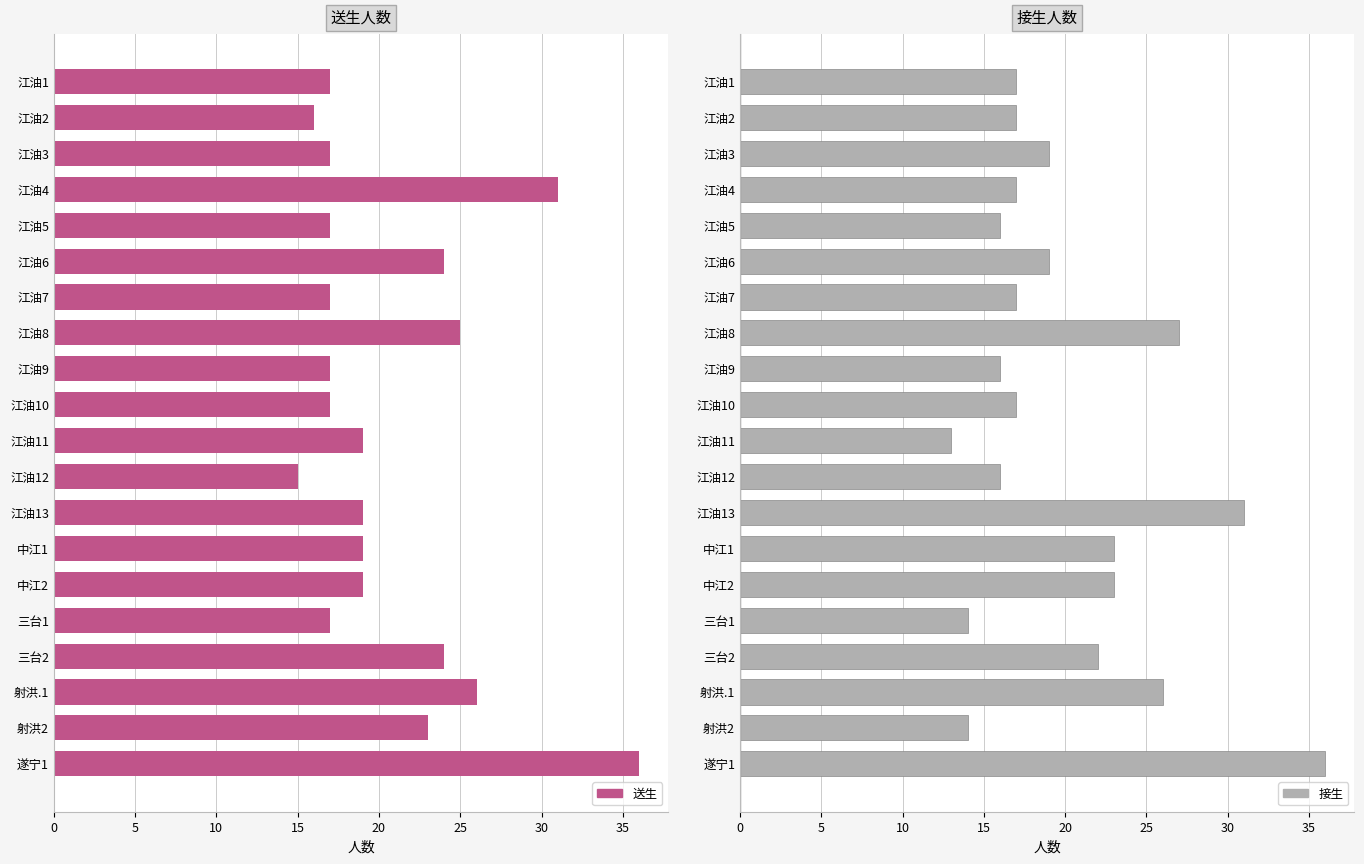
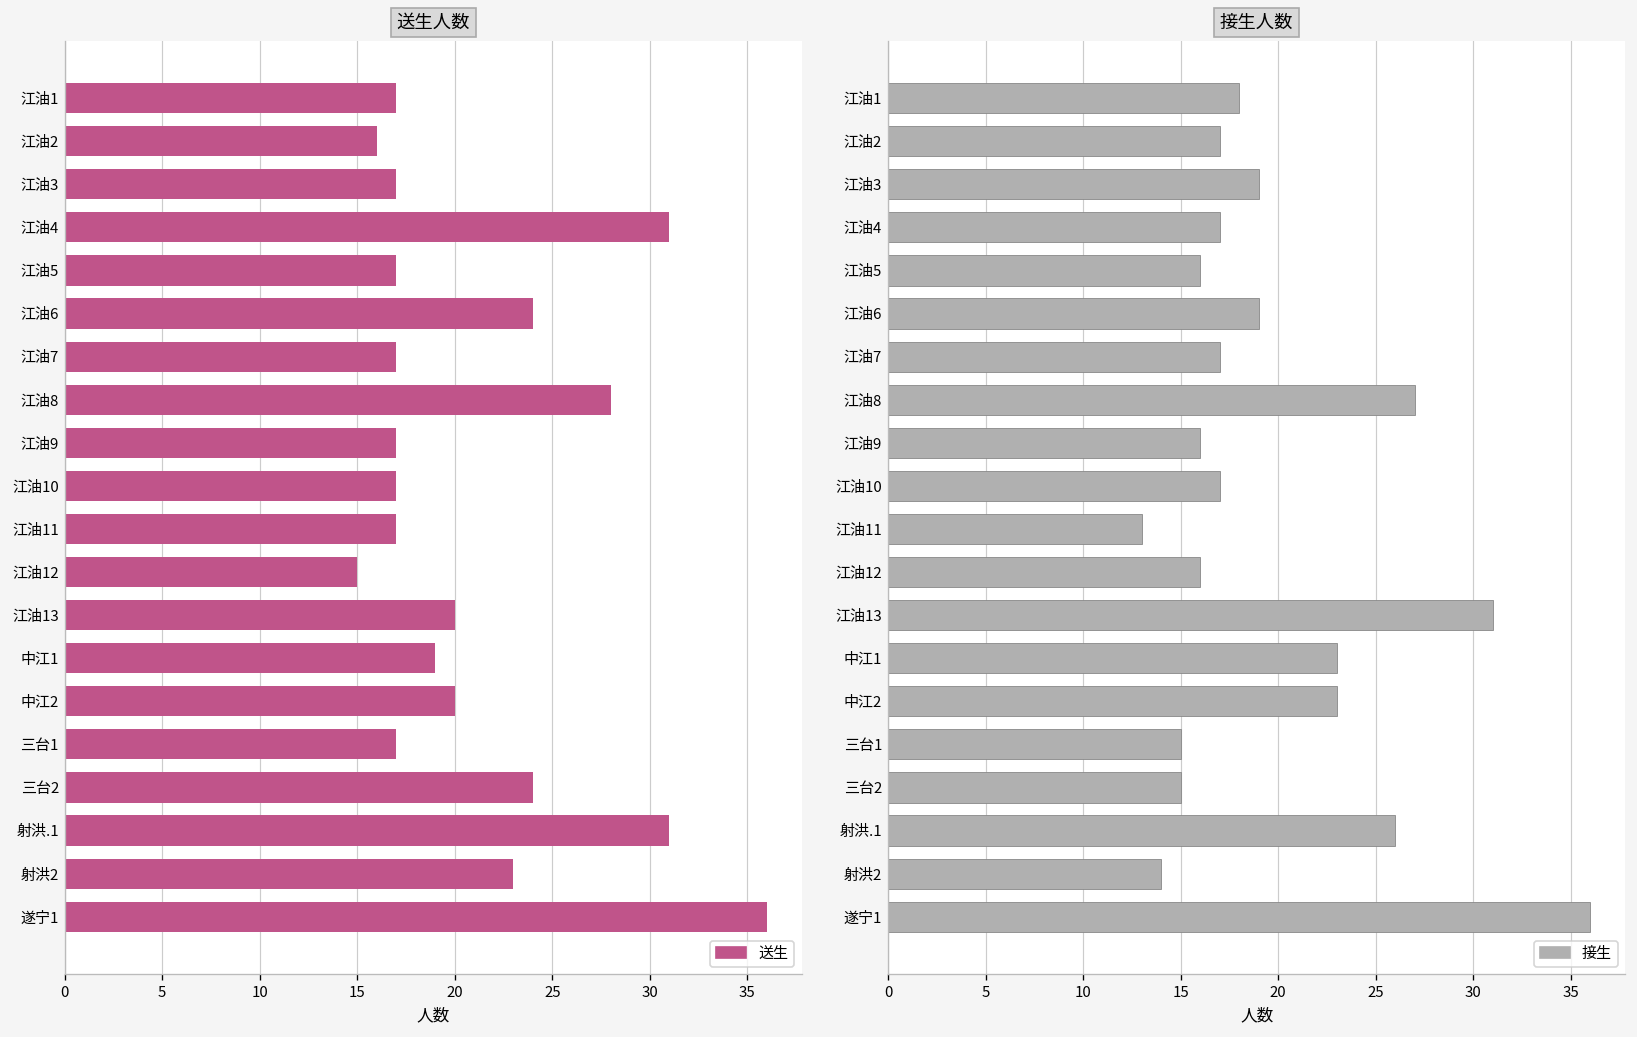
送生人数, 江油8: 25 -> 28
送生人数, 江油11: 19 -> 17
送生人数, 江油13: 19 -> 20
送生人数, 中江2: 19 -> 20
送生人数, 射洪.1: 26 -> 31
接生人数, 江油1: 17 -> 18
接生人数, 三台1: 14 -> 15
接生人数, 三台2: 22 -> 15
